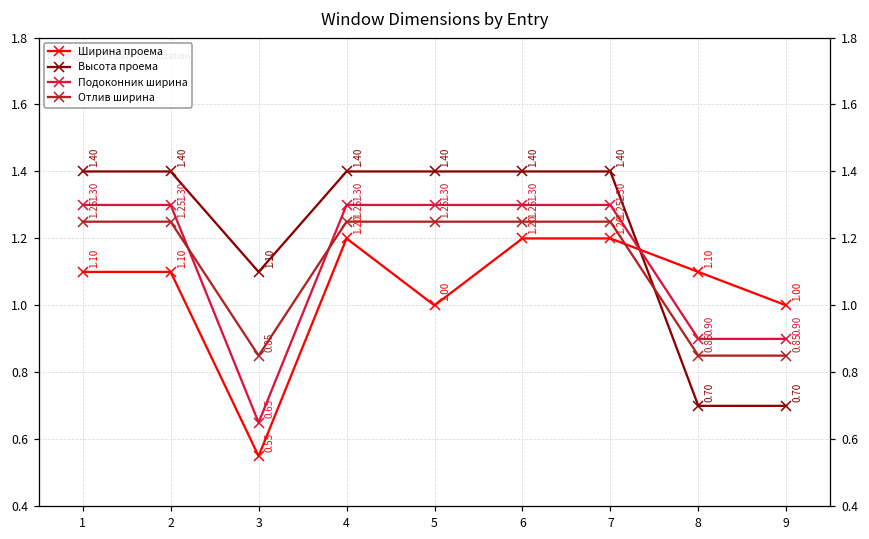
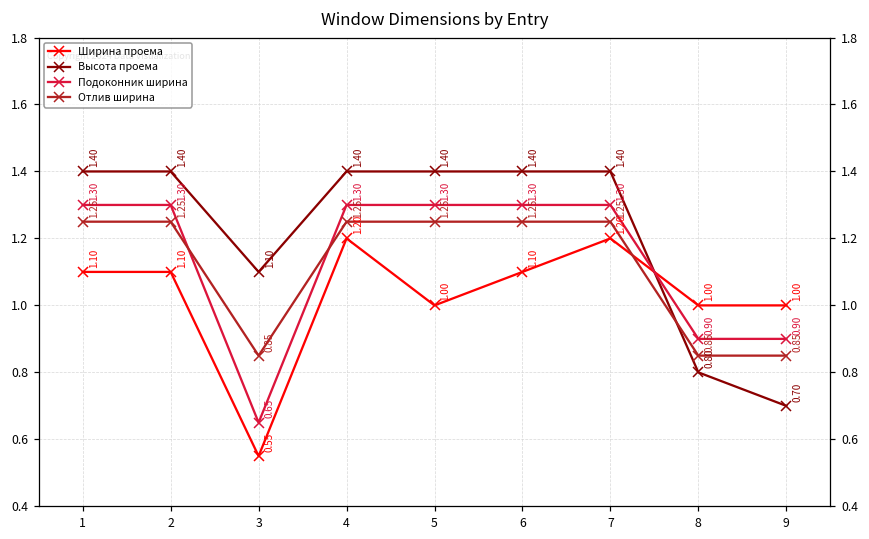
Ширина проема, 6: 1.20 -> 1.10
Ширина проема, 8: 1.10 -> 1.00
Высота проема, 8: 0.70 -> 0.80
